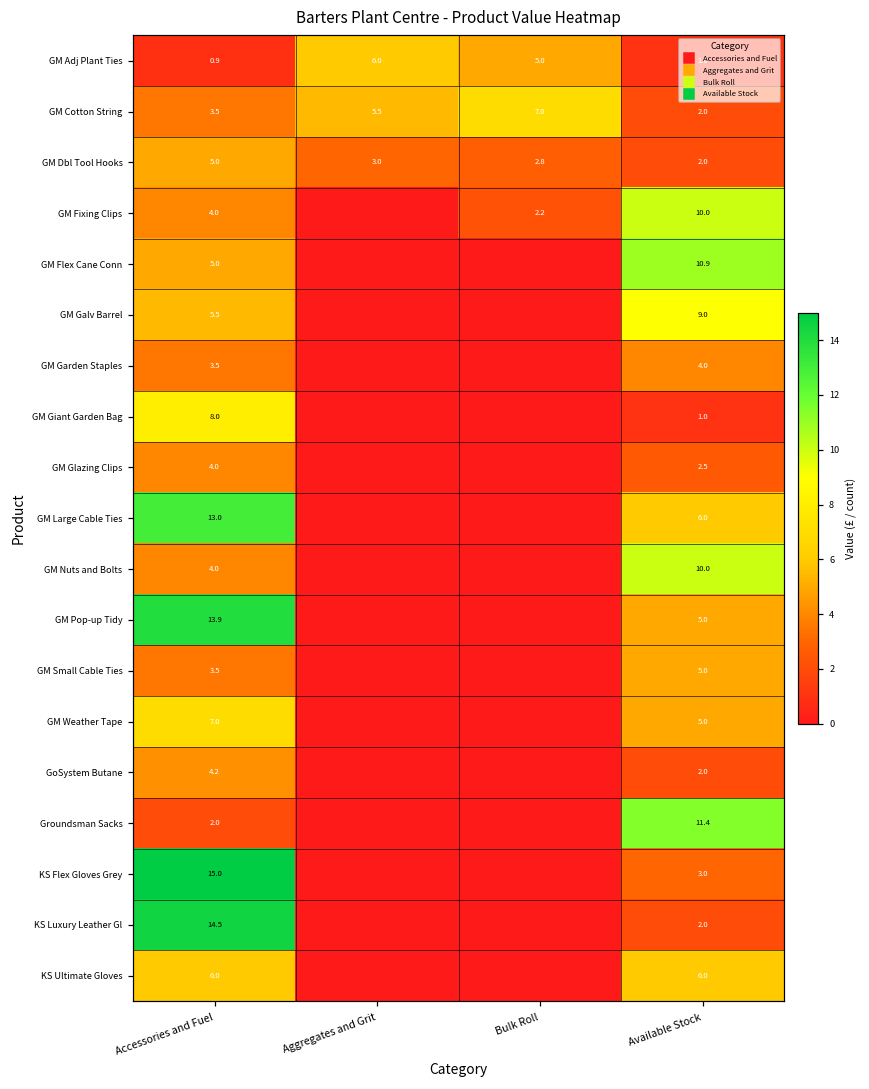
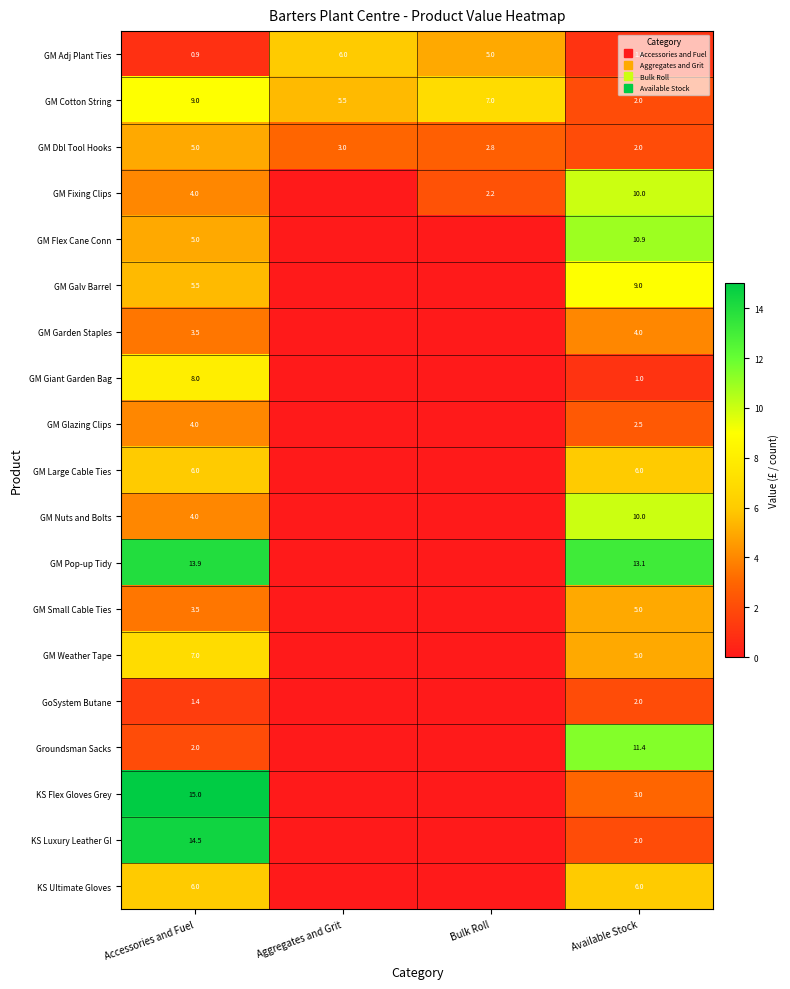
GM Cotton String, Accessories and Fuel: 3.5 -> 9.0
GM Large Cable Ties, Accessories and Fuel: 13.0 -> 6.0
GM Pop-up Tidy, Available Stock: 5.0 -> 13.1
GoSystem Butane, Accessories and Fuel: 4.2 -> 1.4
